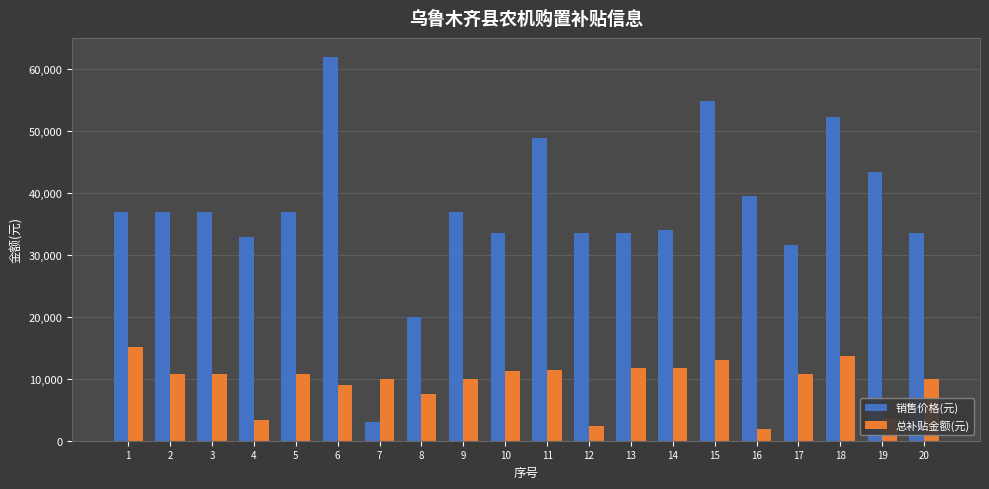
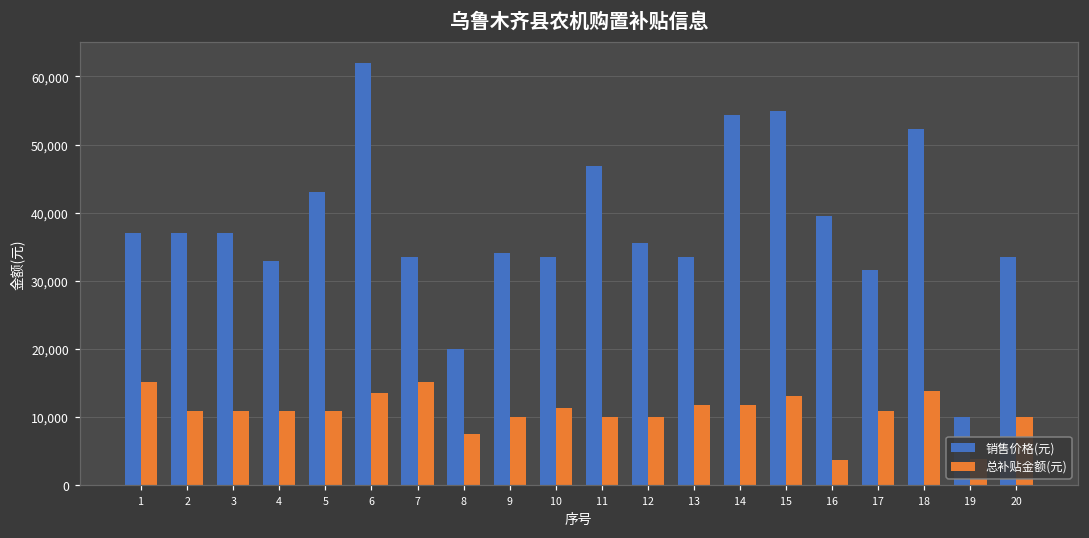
总补贴金额(元), 4: 3,000 -> 11,000
销售价格(元), 5: 37,000 -> 43,000
总补贴金额(元), 6: 9,000 -> 14,000
销售价格(元), 7: 3,000 -> 34,000
总补贴金额(元), 7: 10,000 -> 15,000
销售价格(元), 9: 37,000 -> 34,000
销售价格(元), 11: 49,000 -> 47,000
总补贴金额(元), 11: 11,000 -> 10,000
销售价格(元), 12: 34,000 -> 35,000
总补贴金额(元), 12: 2,000 -> 10,000
销售价格(元), 14: 34,000 -> 54,000
总补贴金额(元), 16: 2,000 -> 4,000
销售价格(元), 19: 44,000 -> 10,000
